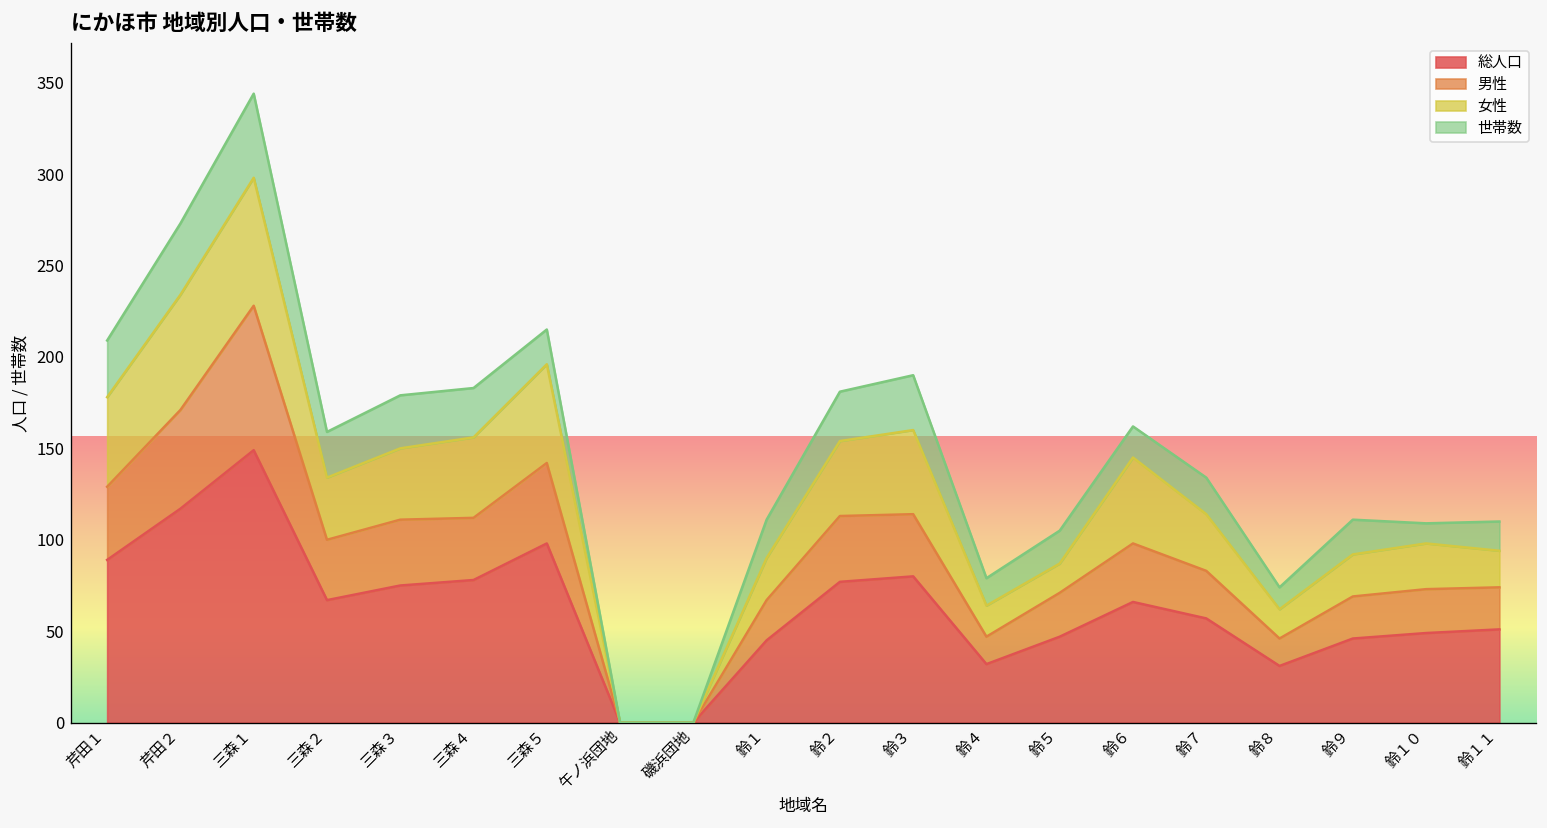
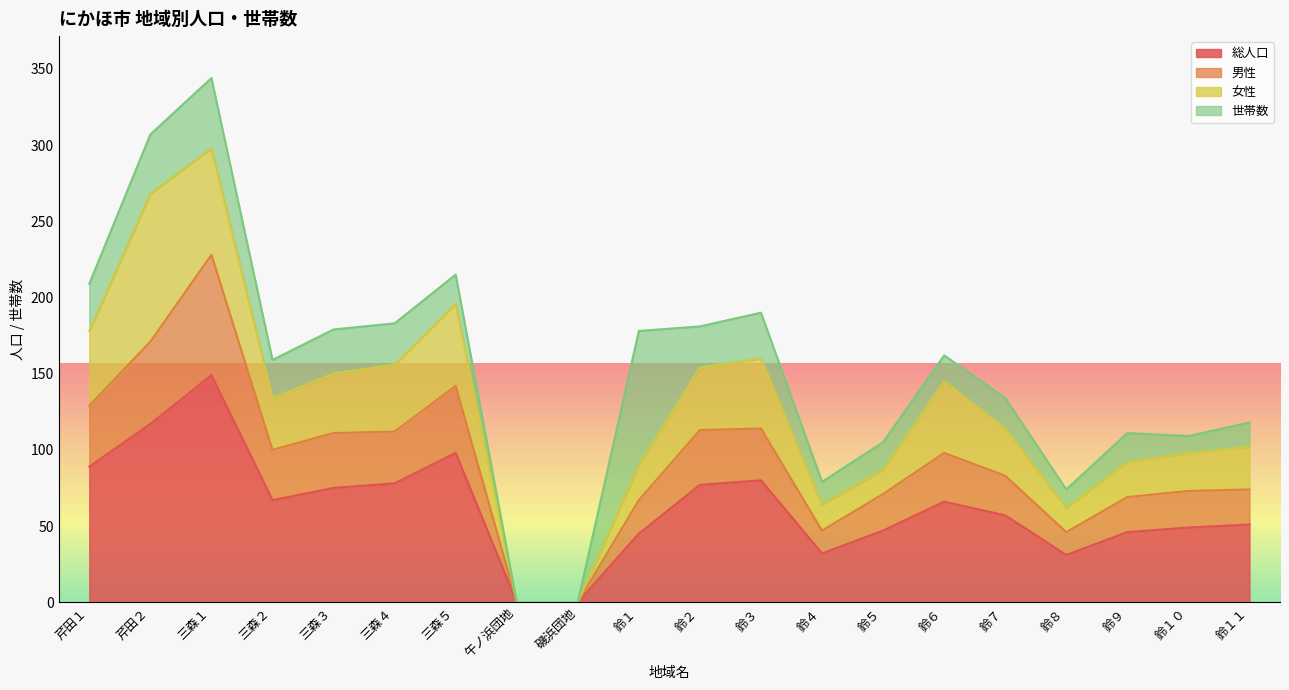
女性, 芹田２: 63 -> 97
世帯数, 鈴１: 21 -> 88
女性, 鈴１１: 20 -> 28
